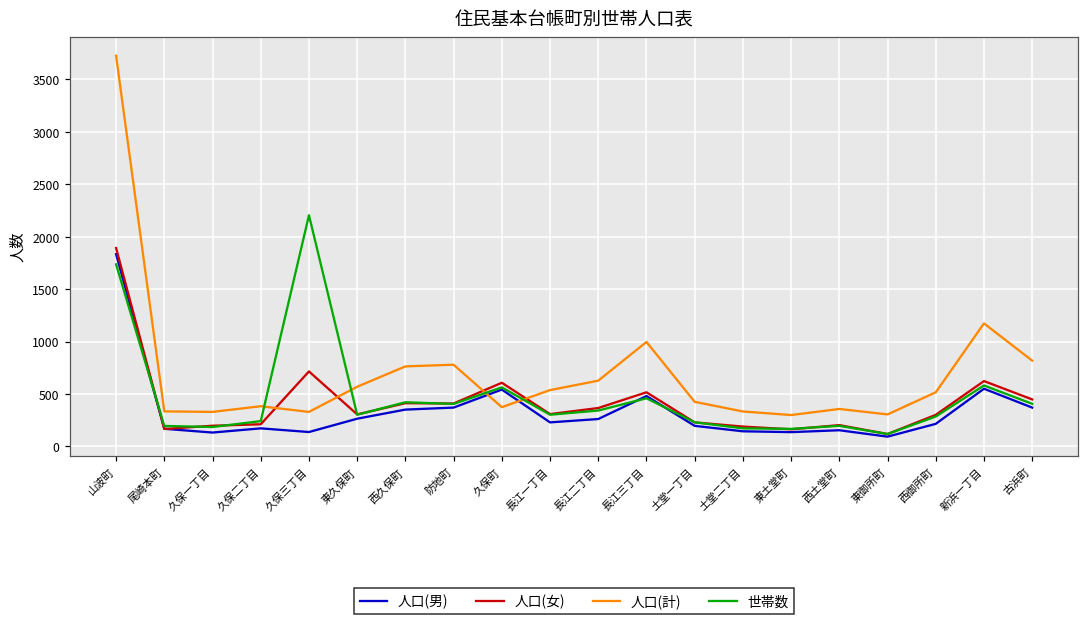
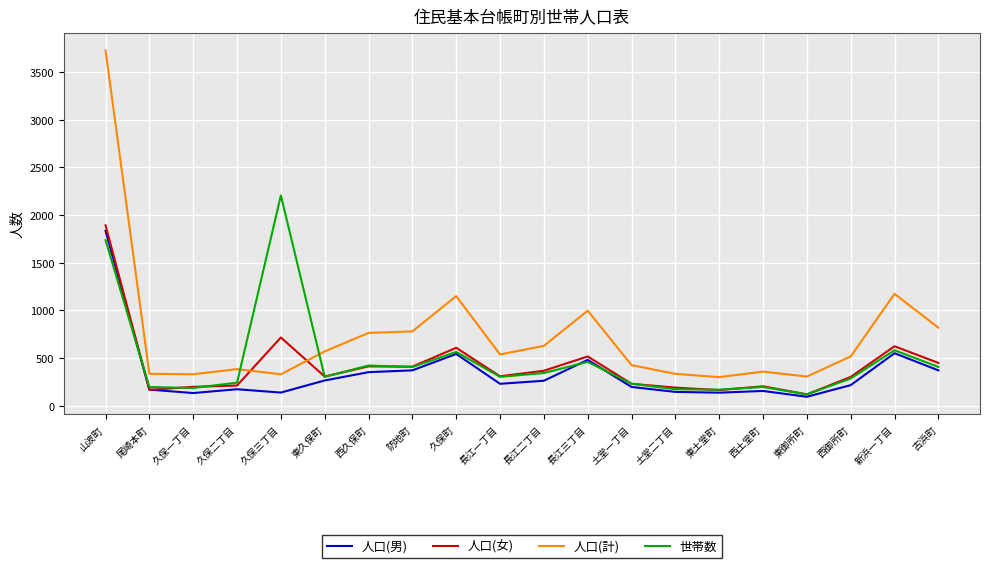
人口(計), 久保町: 400 -> 1100
